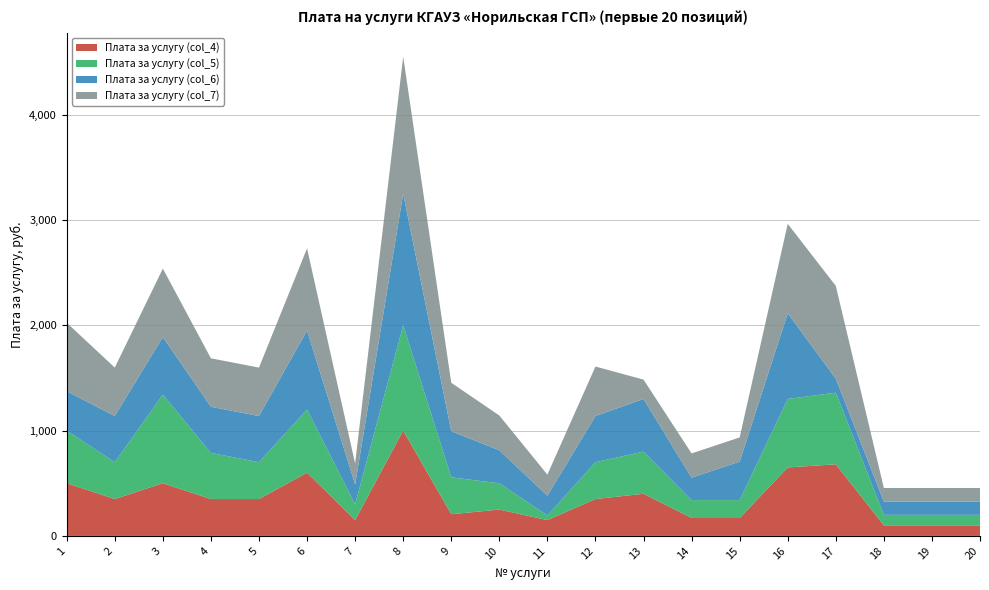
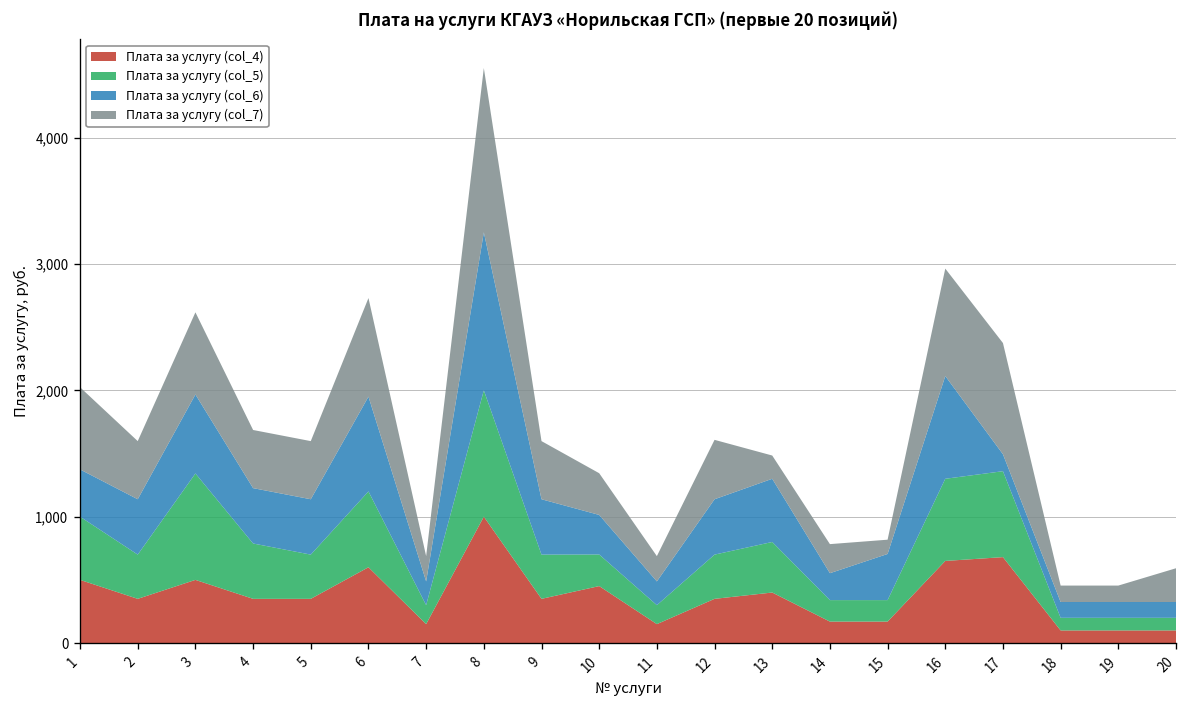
Плата за услугу (col_6), 3: 550 -> 630
Плата за услугу (col_4), 9: 210 -> 350
Плата за услугу (col_4), 10: 250 -> 450
Плата за услугу (col_5), 11: 40 -> 150
Плата за услугу (col_7), 15: 230 -> 110
Плата за услугу (col_7), 20: 130 -> 270
